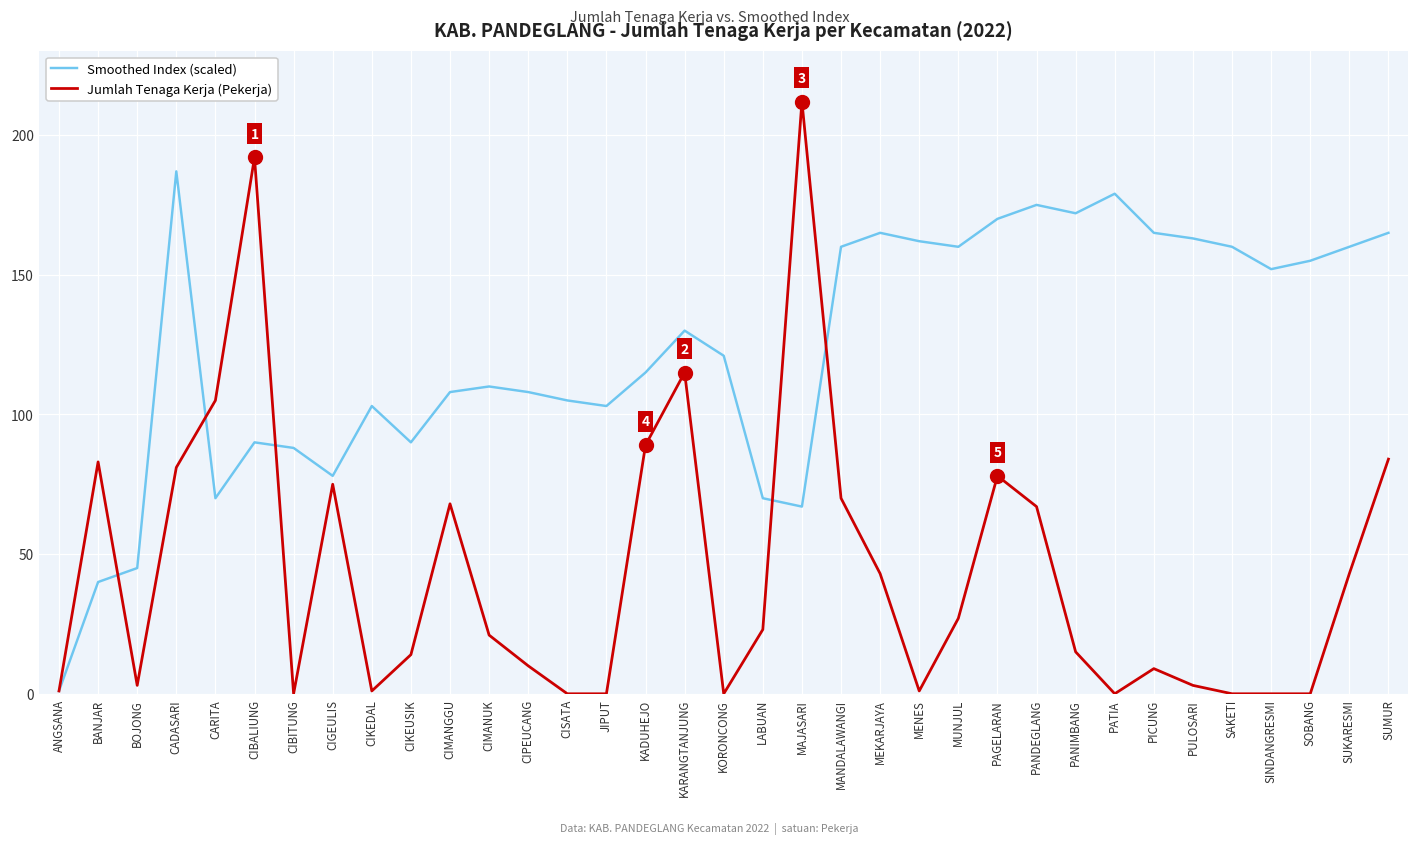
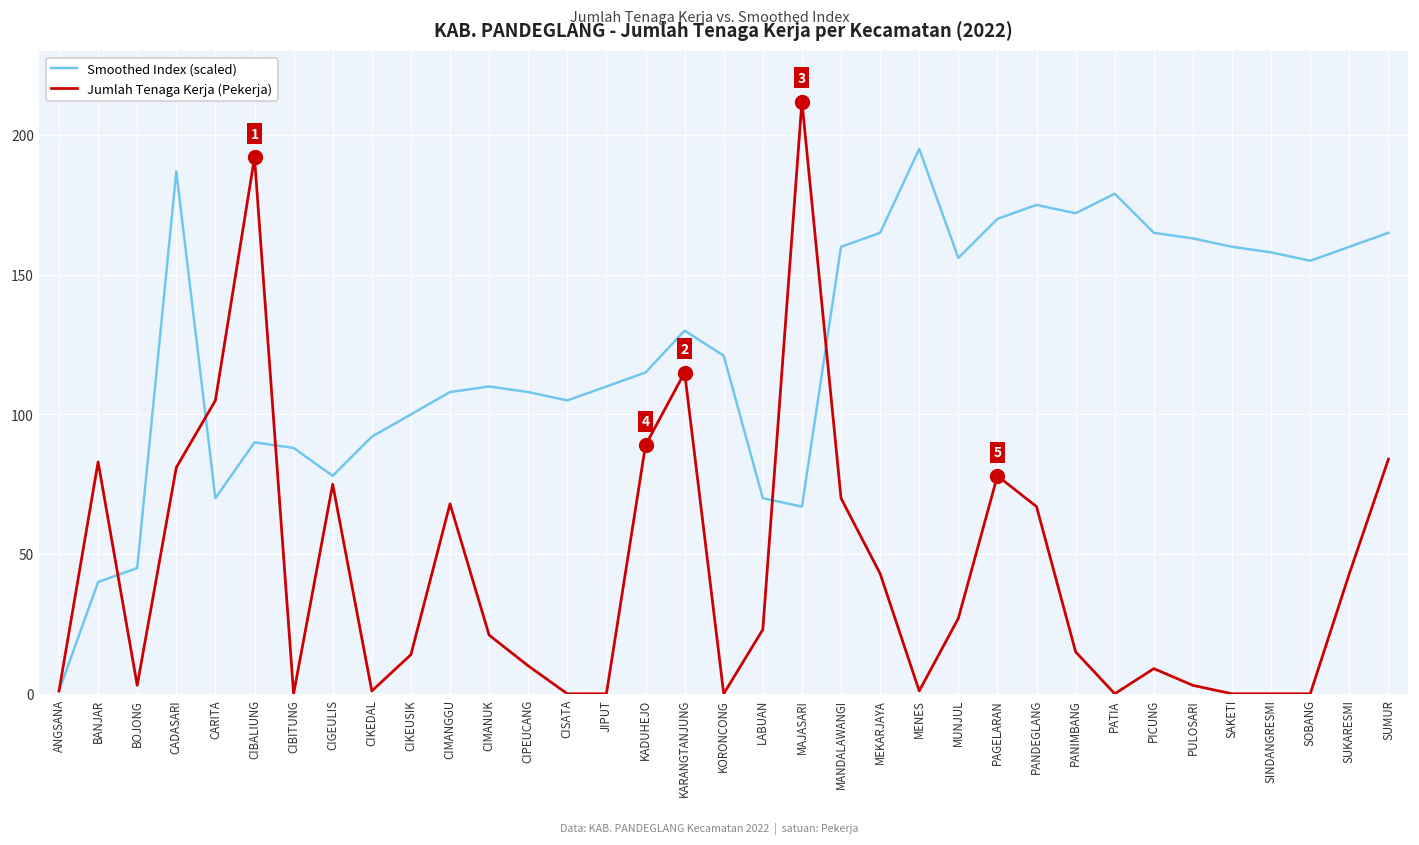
Smoothed Index (scaled), CIKEDAL: 103 -> 92
Smoothed Index (scaled), CIKEUSIK: 90 -> 100
Smoothed Index (scaled), JIPUT: 103 -> 110
Smoothed Index (scaled), MENES: 162 -> 195
Smoothed Index (scaled), MUNJUL: 160 -> 156
Smoothed Index (scaled), SINDANGRESMI: 152 -> 158
